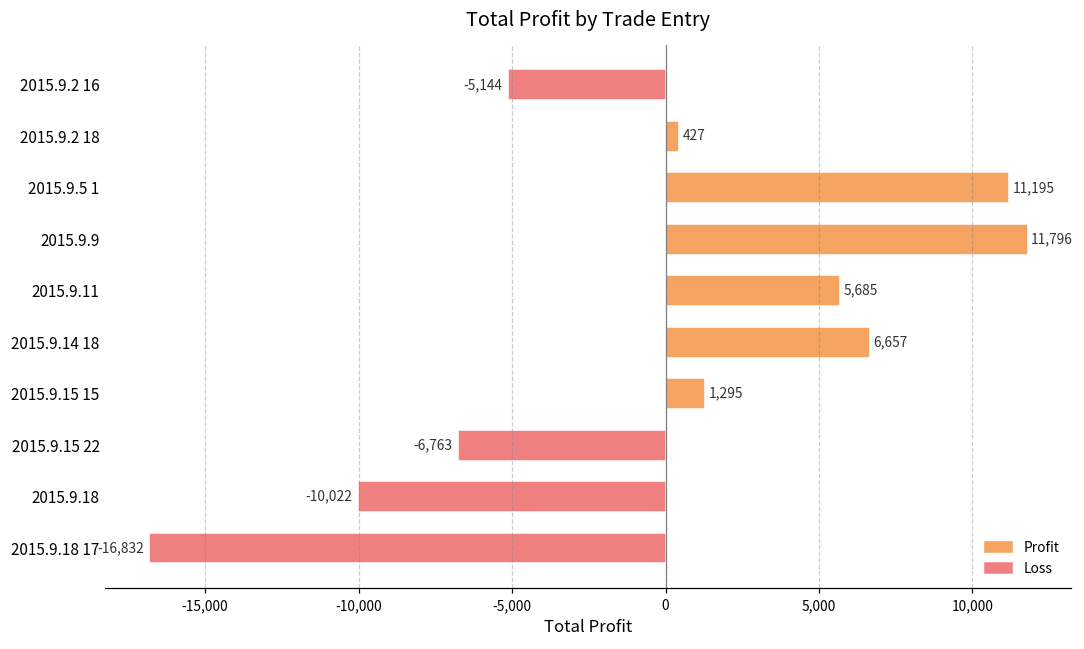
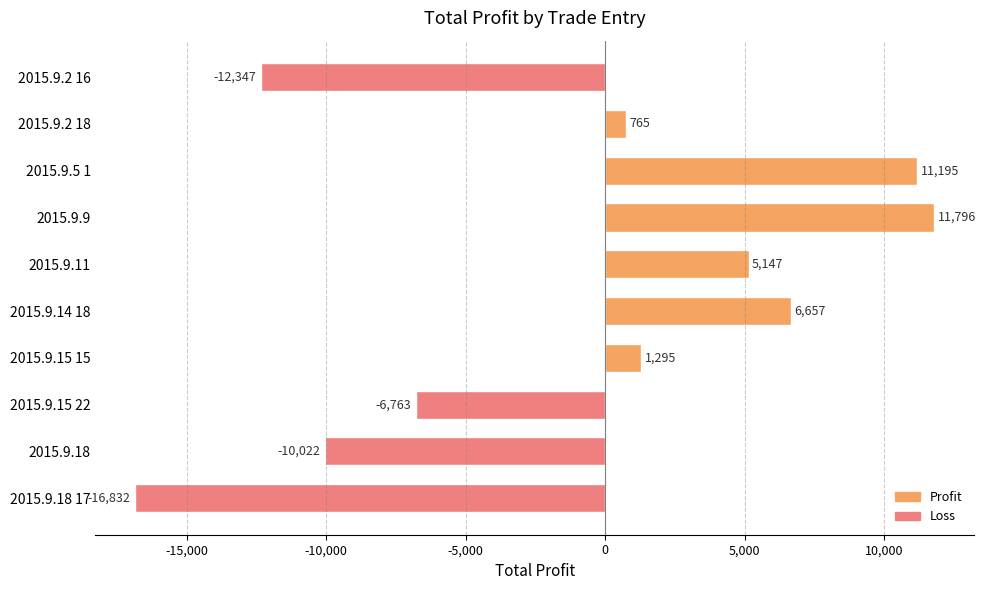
2015.9.2 16: -5,144 -> -12,347
2015.9.2 18: 427 -> 765
2015.9.11: 5,685 -> 5,147
